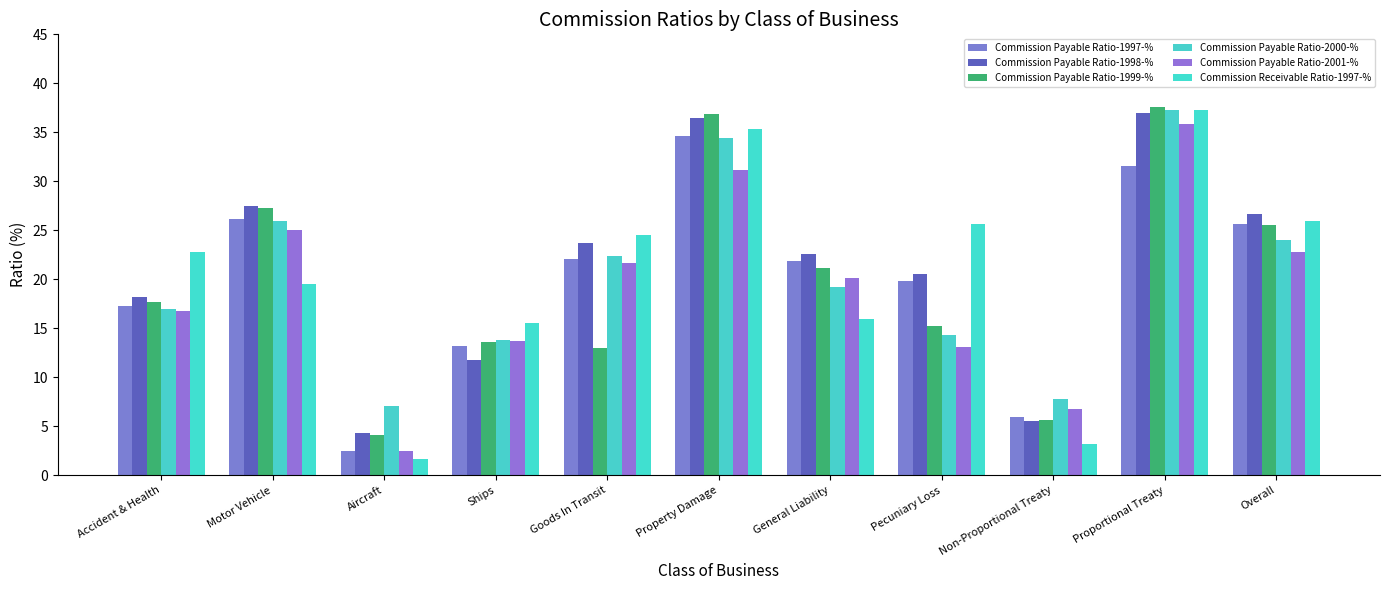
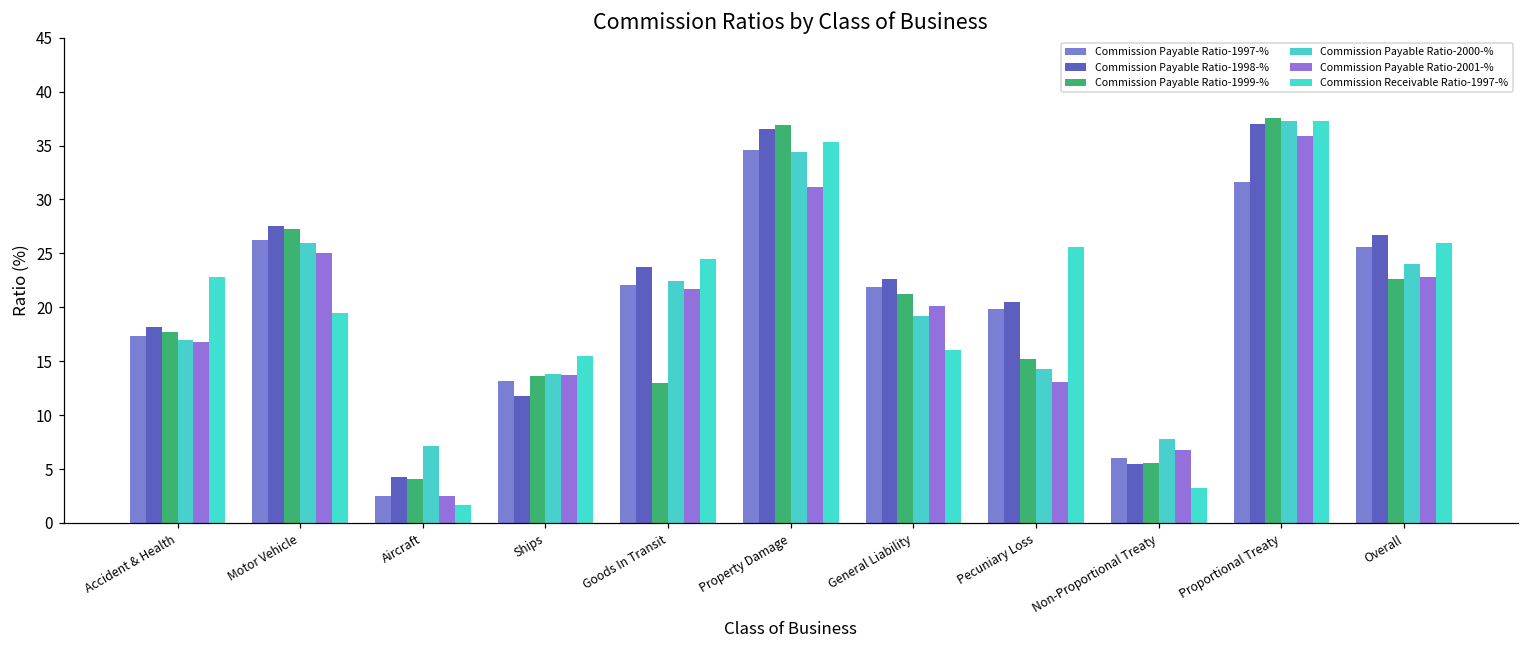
Commission Payable Ratio-1999-%, Overall: 26 -> 23
